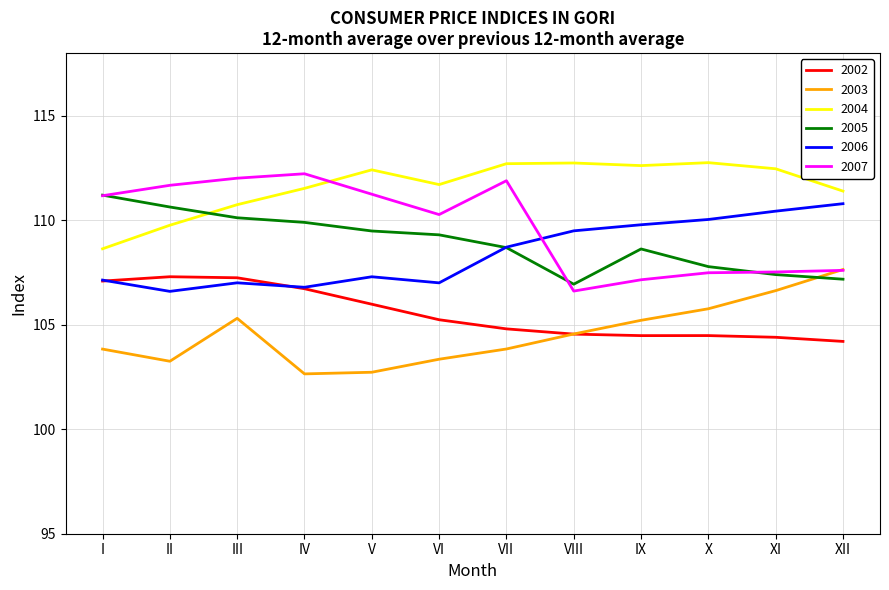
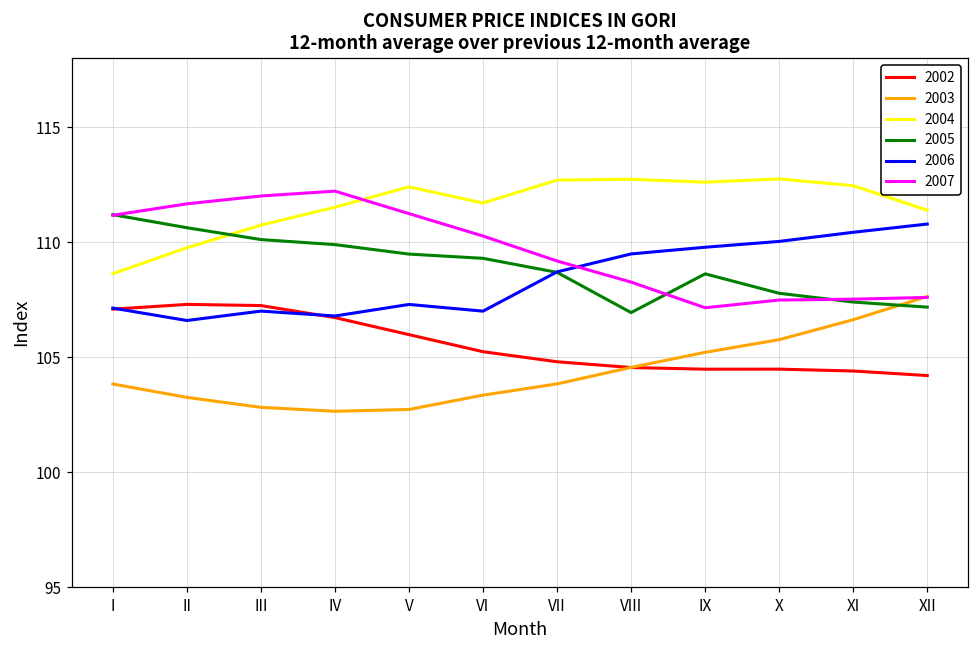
2003, III: 105.3 -> 102.8
2007, VII: 111.9 -> 109.2
2007, VIII: 106.6 -> 108.3
